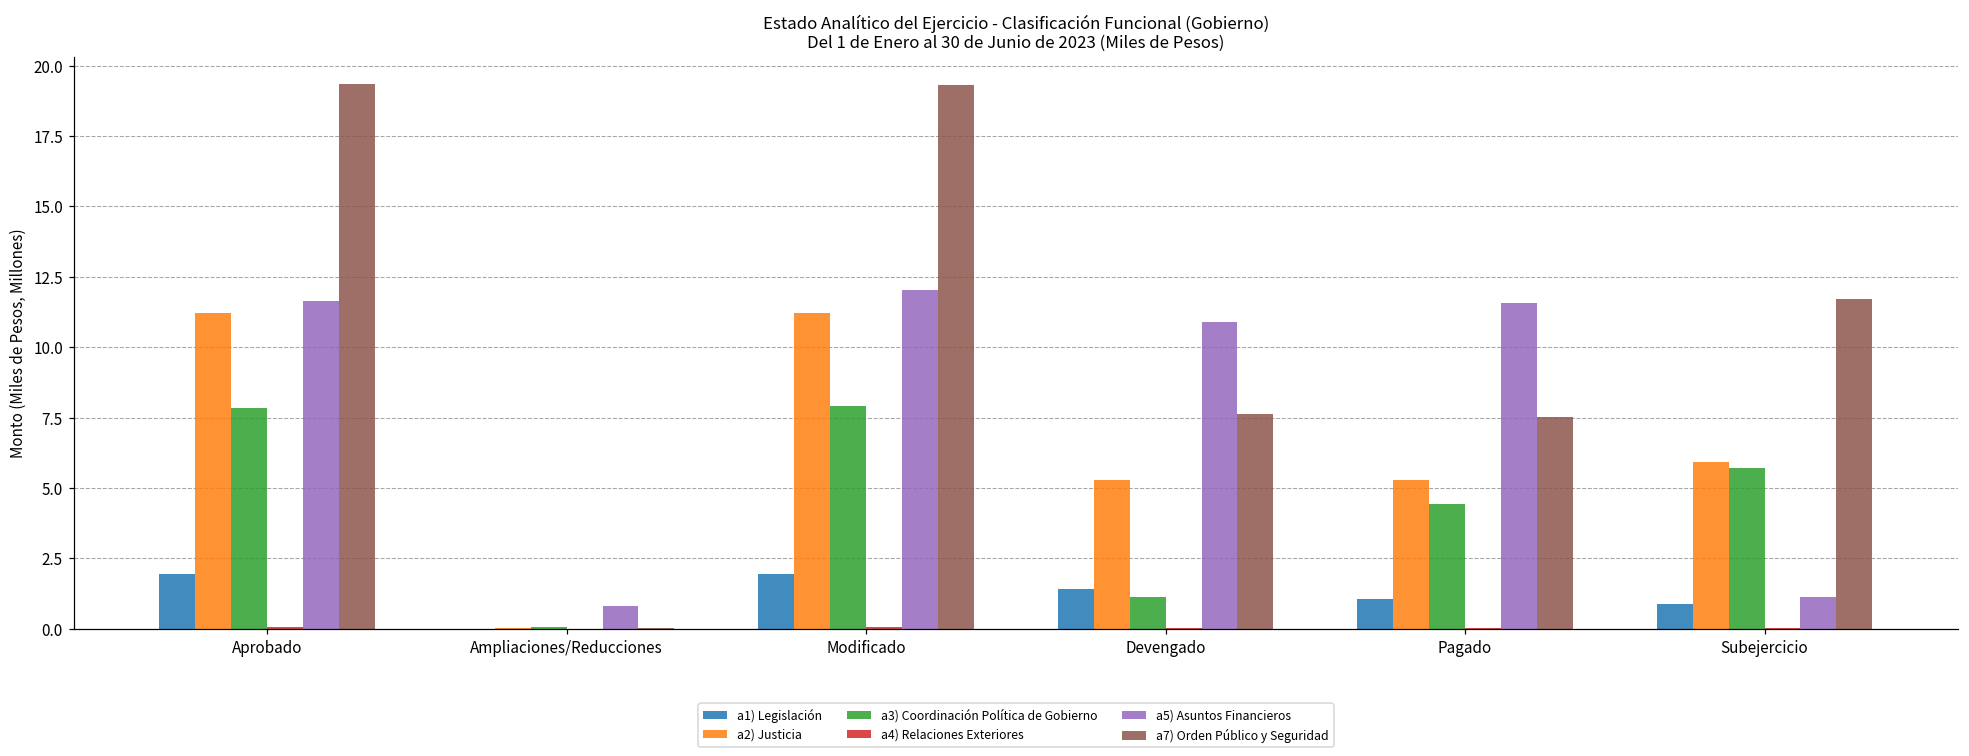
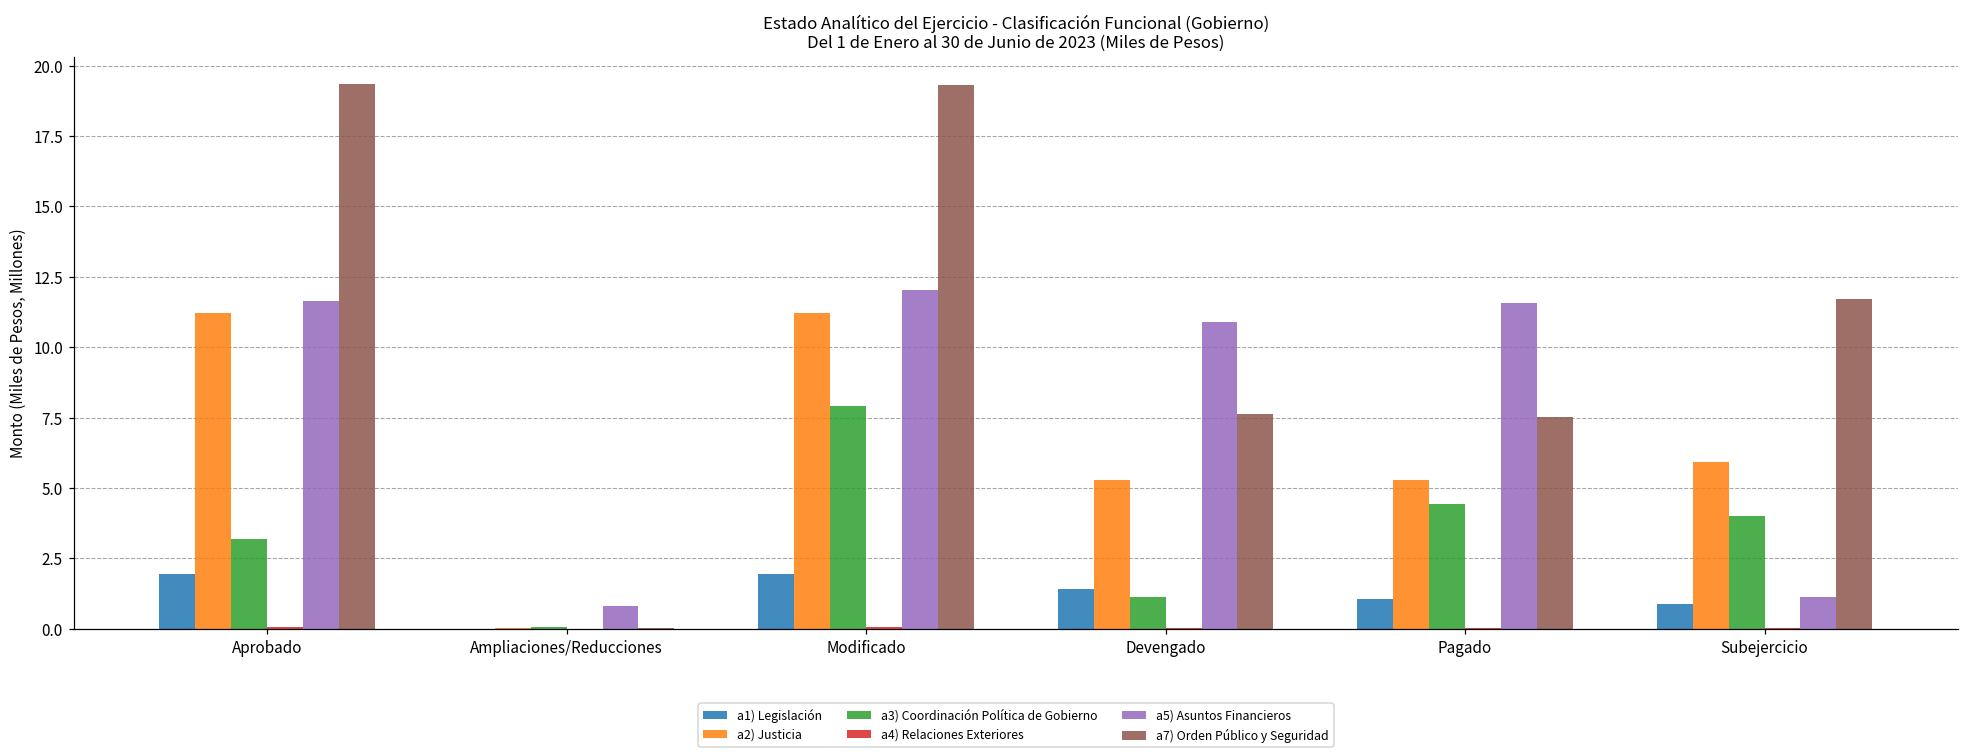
a3) Coordinación Política de Gobierno, Aprobado: 7.8 -> 3.2
a3) Coordinación Política de Gobierno, Subejercicio: 5.7 -> 4.0
